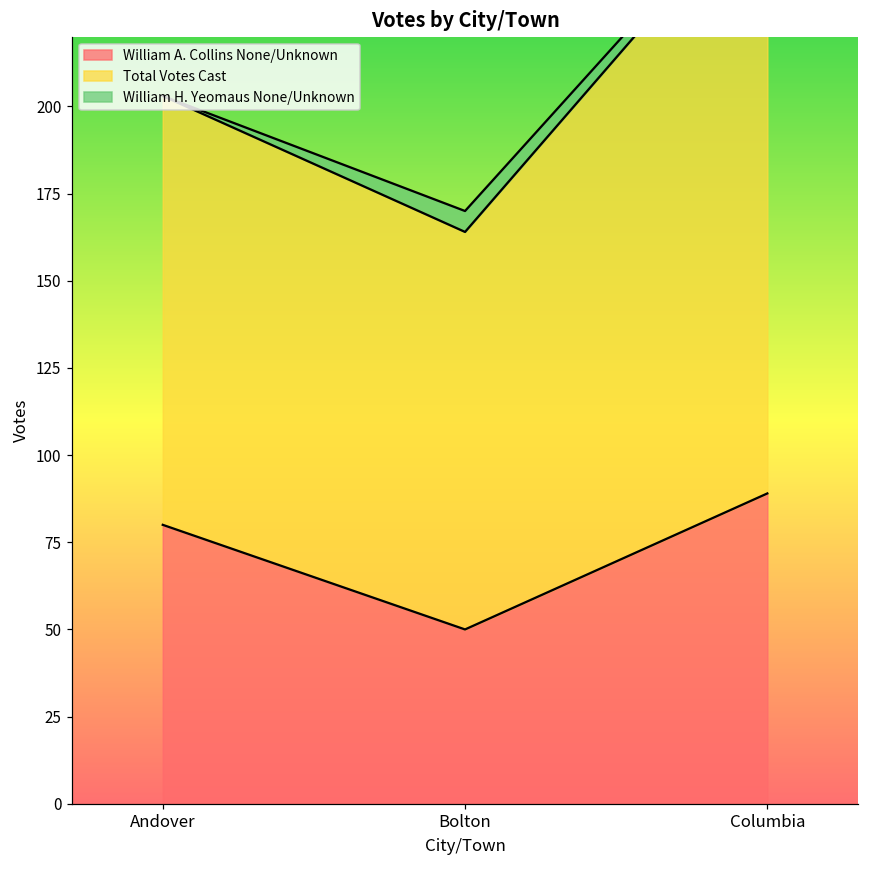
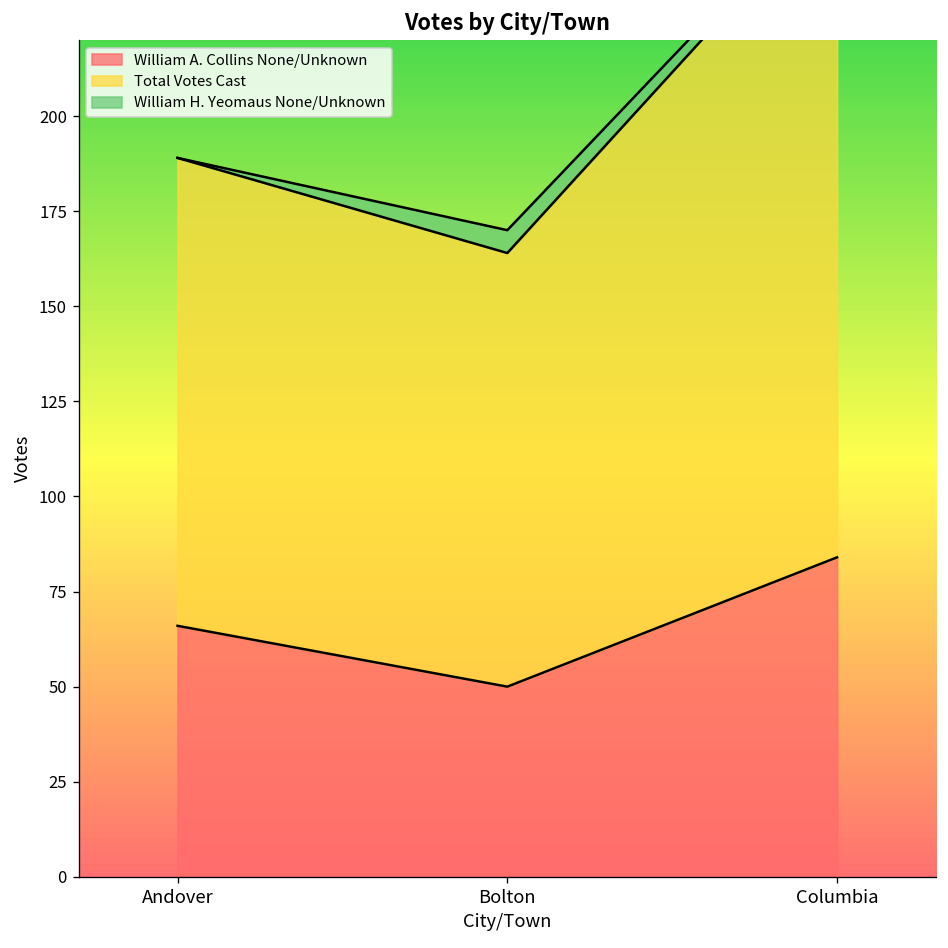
William A. Collins None/Unknown, Andover: 80 -> 66
William A. Collins None/Unknown, Columbia: 89 -> 84
